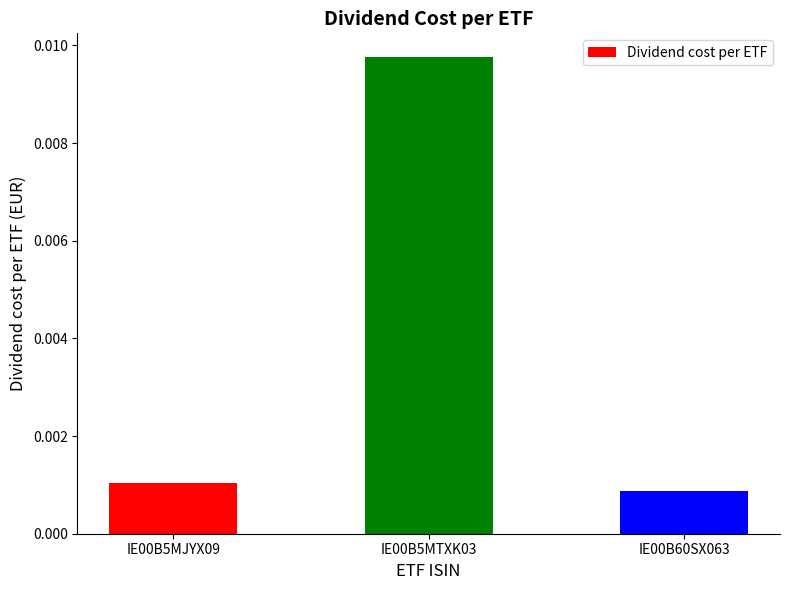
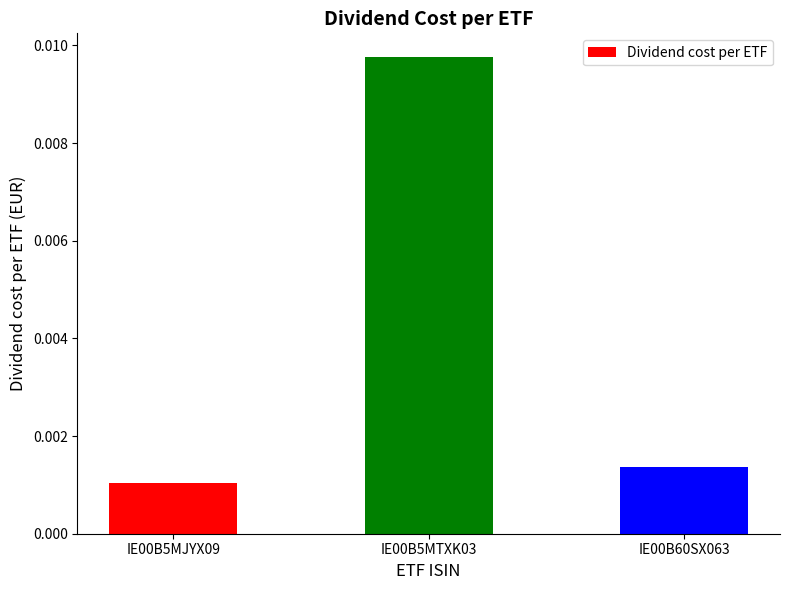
IE00B60SX063: 0.0009 -> 0.0014
